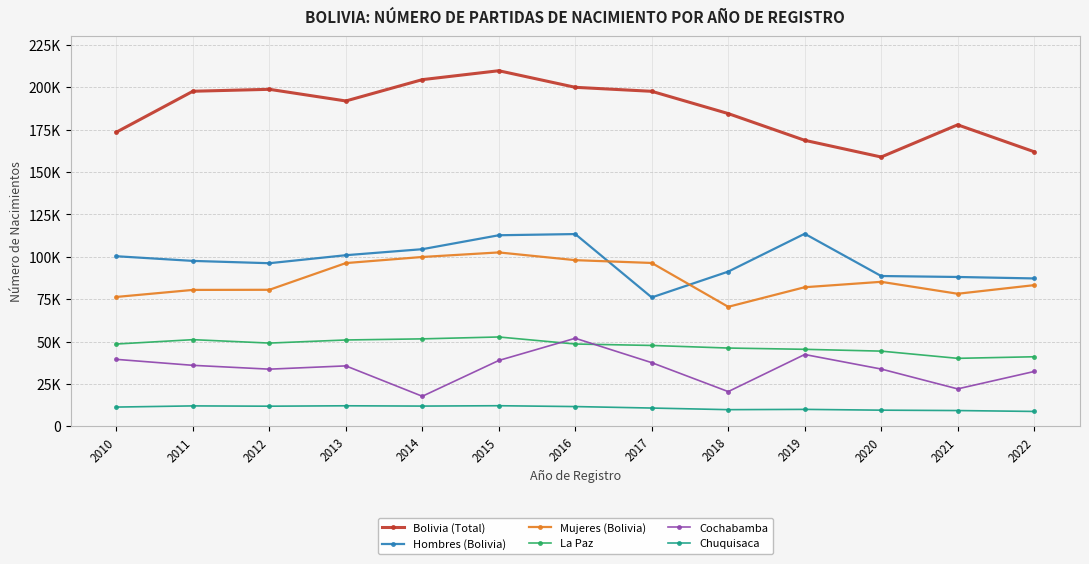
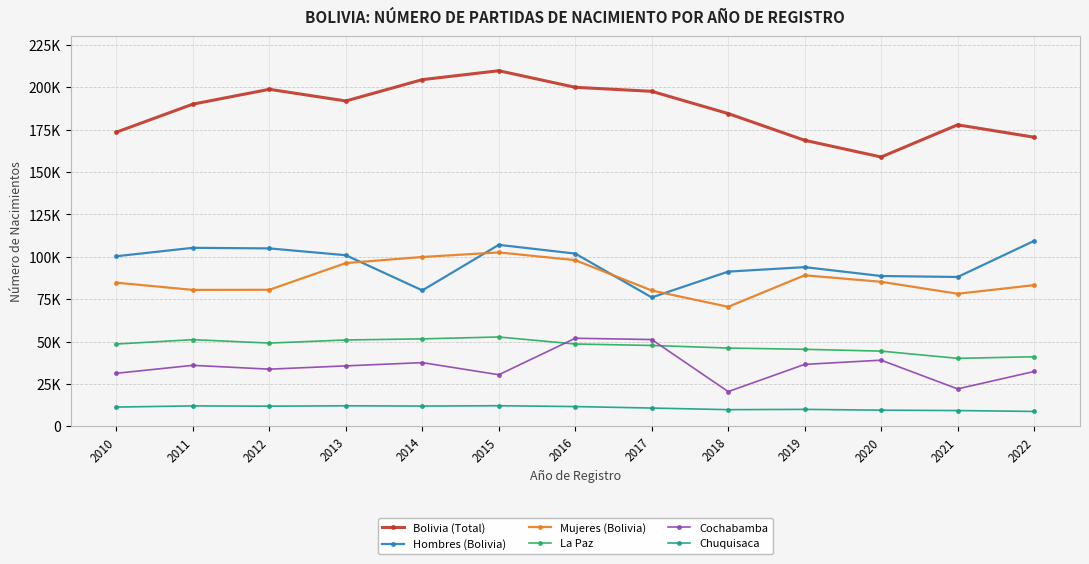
Mujeres (Bolivia), 2010: 76000 -> 85000
Cochabamba, 2010: 40000 -> 31000
Bolivia (Total), 2011: 198000 -> 190000
Hombres (Bolivia), 2011: 98000 -> 105000
Hombres (Bolivia), 2012: 96000 -> 105000
Hombres (Bolivia), 2014: 105000 -> 80000
Cochabamba, 2014: 18000 -> 38000
Hombres (Bolivia), 2015: 113000 -> 107000
Cochabamba, 2015: 39000 -> 30000
Hombres (Bolivia), 2016: 113000 -> 102000
Mujeres (Bolivia), 2017: 96000 -> 80000
Cochabamba, 2017: 38000 -> 51000
Hombres (Bolivia), 2019: 114000 -> 94000
Mujeres (Bolivia), 2019: 82000 -> 89000
Cochabamba, 2019: 42000 -> 37000
Cochabamba, 2020: 34000 -> 39000
Bolivia (Total), 2022: 162000 -> 171000
Hombres (Bolivia), 2022: 87000 -> 109000
